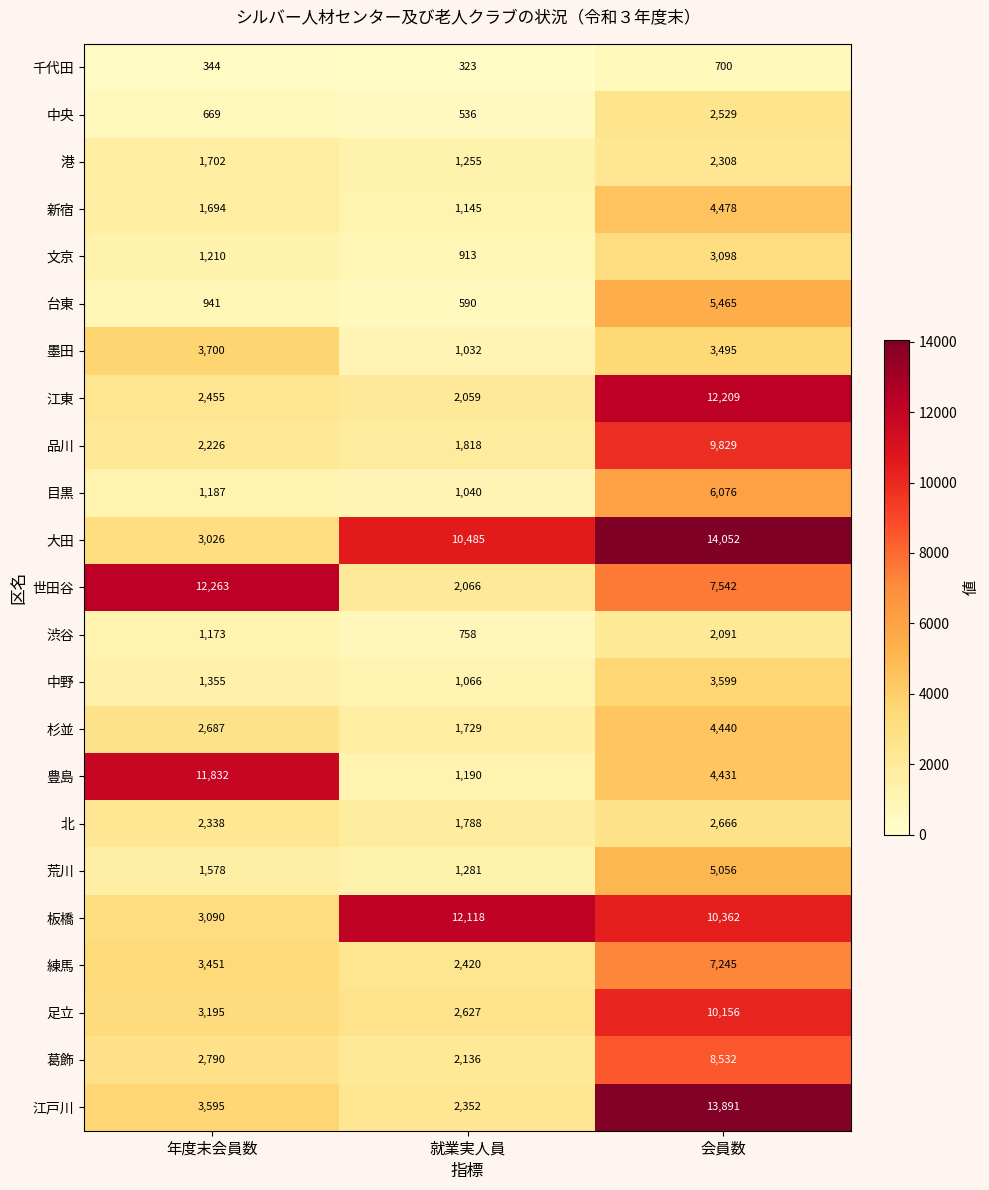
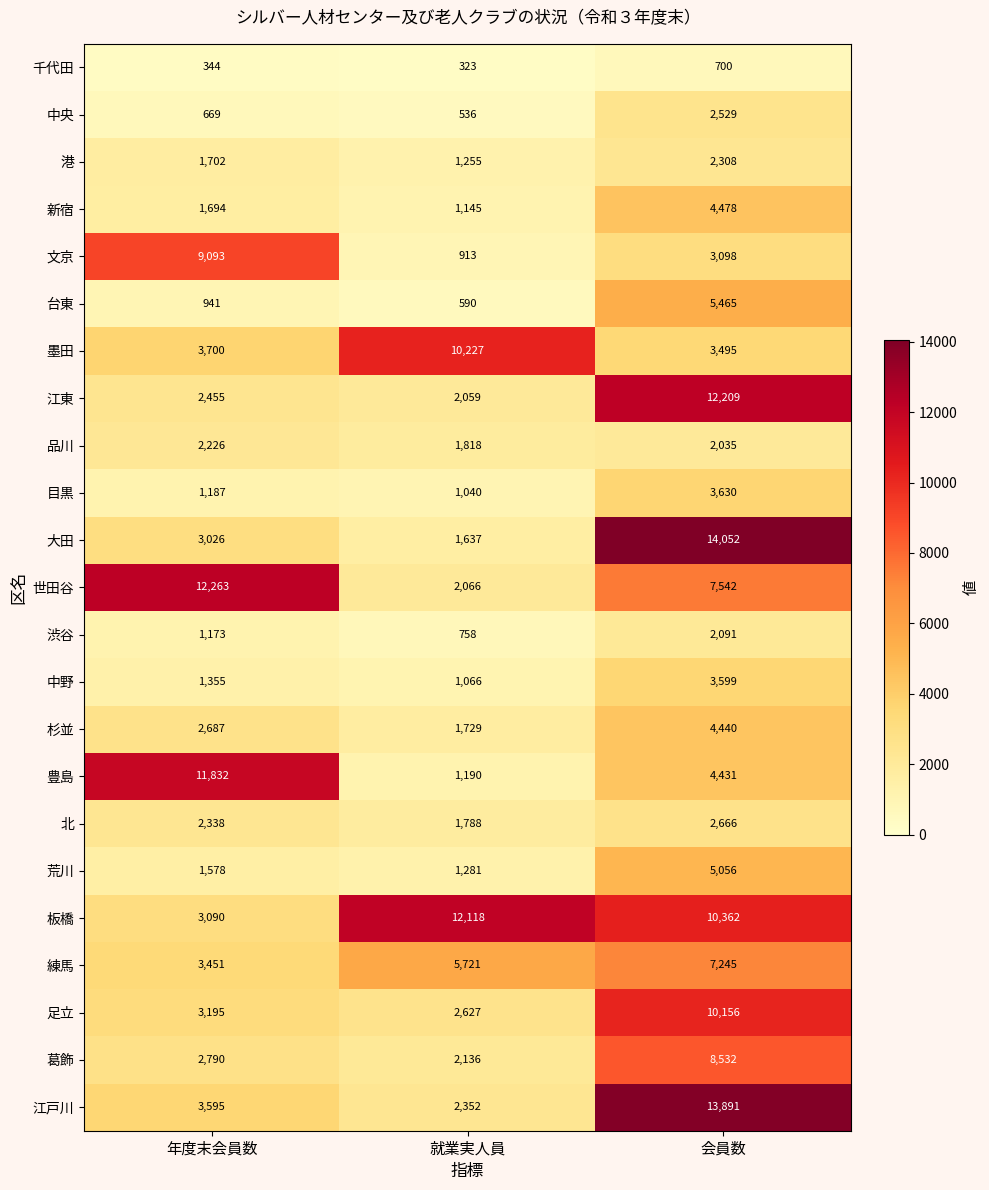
文京, 年度末会員数: 1,210 -> 9,093
墨田, 就業実人員: 1,032 -> 10,227
品川, 会員数: 9,829 -> 2,035
目黒, 会員数: 6,076 -> 3,630
大田, 就業実人員: 10,485 -> 1,637
練馬, 就業実人員: 2,420 -> 5,721
